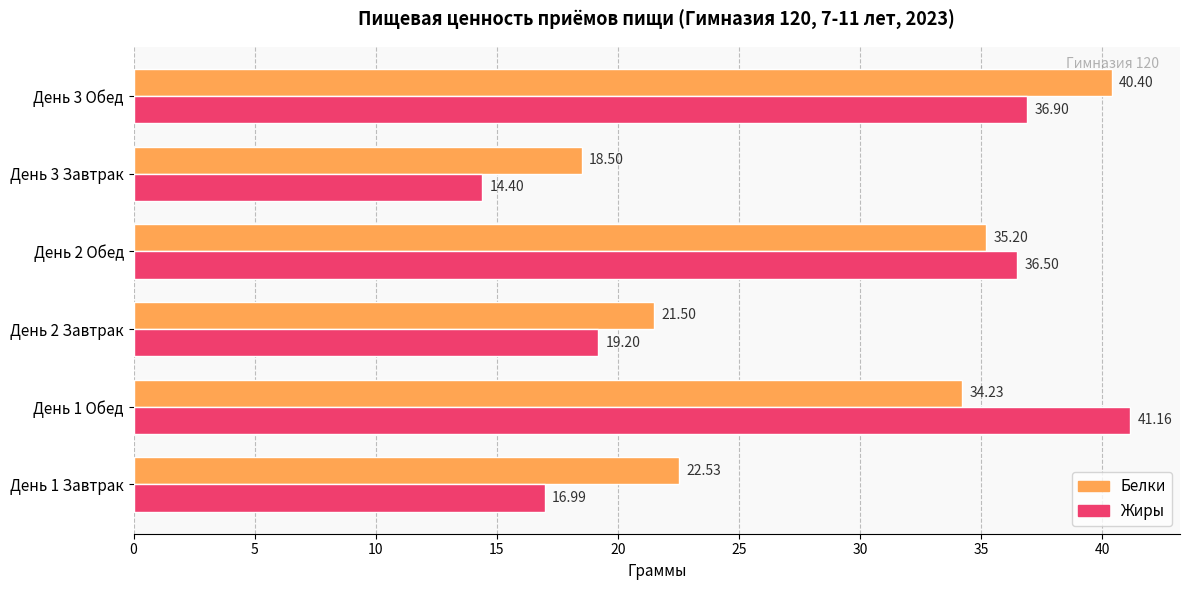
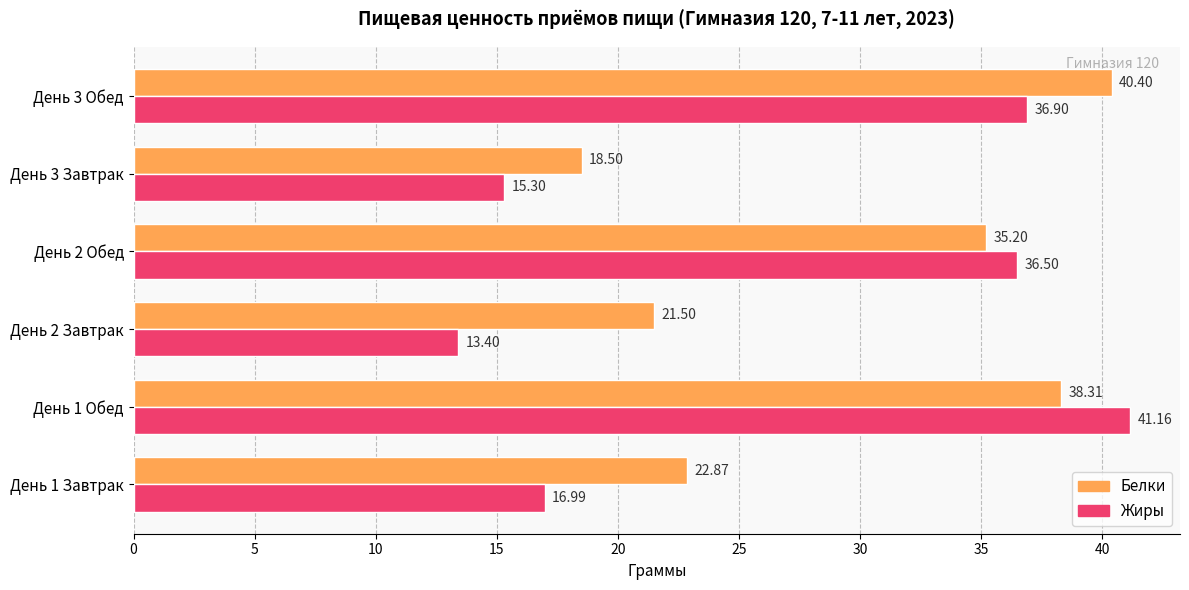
Жиры, День 3 Завтрак: 14.40 -> 15.30
Жиры, День 2 Завтрак: 19.20 -> 13.40
Белки, День 1 Обед: 34.23 -> 38.31
Белки, День 1 Завтрак: 22.53 -> 22.87
